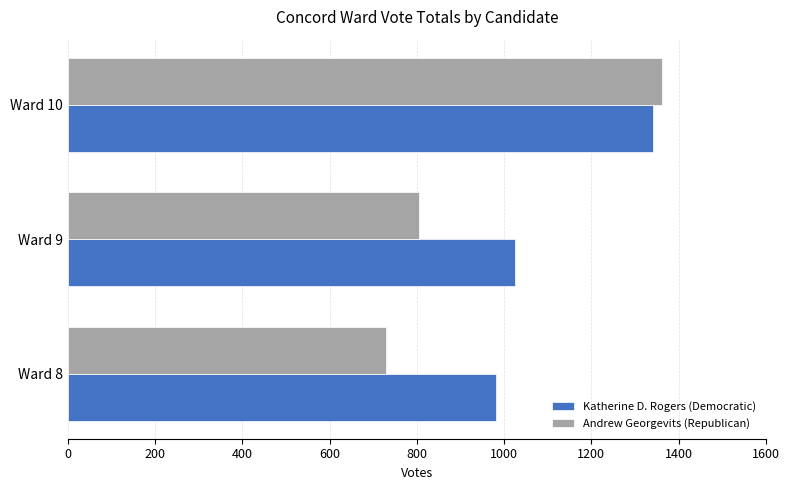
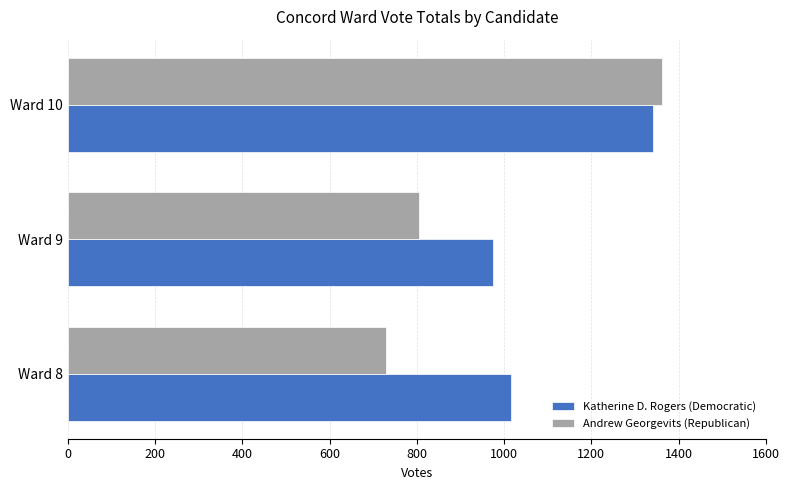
Katherine D. Rogers (Democratic), Ward 9: 1030 -> 980
Katherine D. Rogers (Democratic), Ward 8: 980 -> 1020
